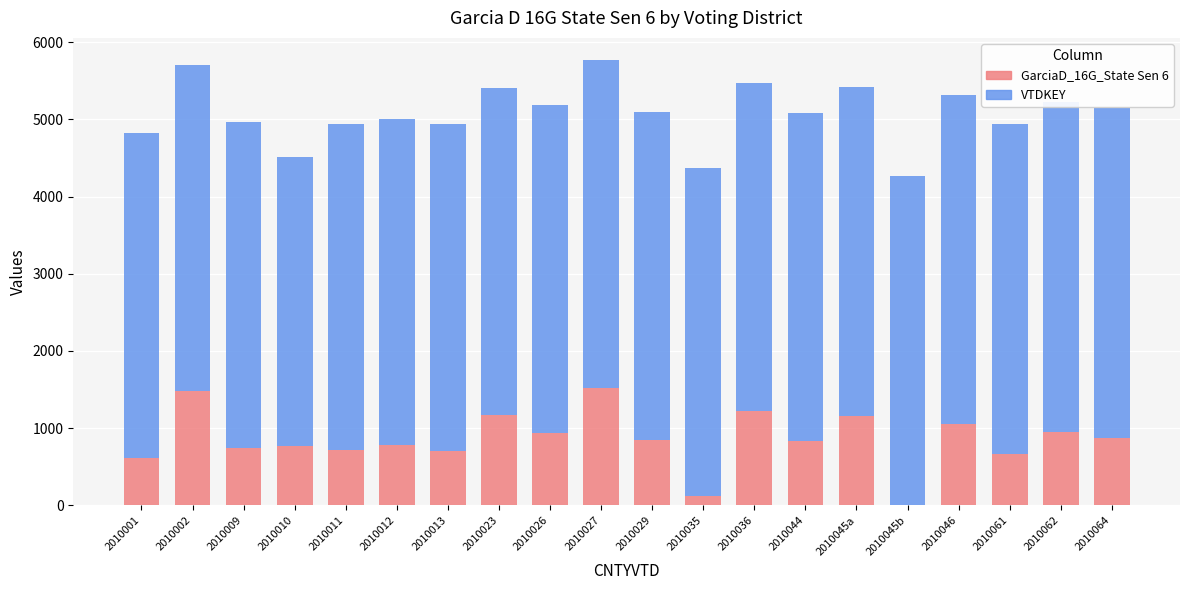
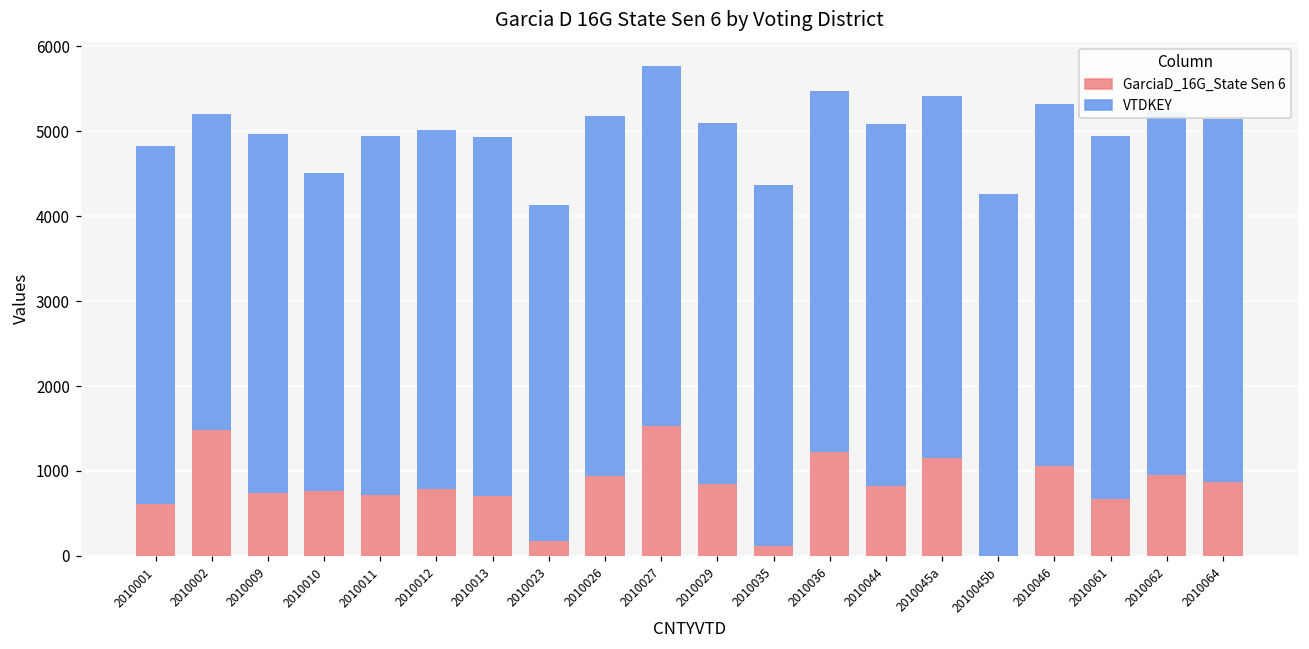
VTDKEY, 2010002: 4200 -> 3700
GarciaD_16G_State Sen 6, 2010023: 1200 -> 200
VTDKEY, 2010023: 4200 -> 4000
